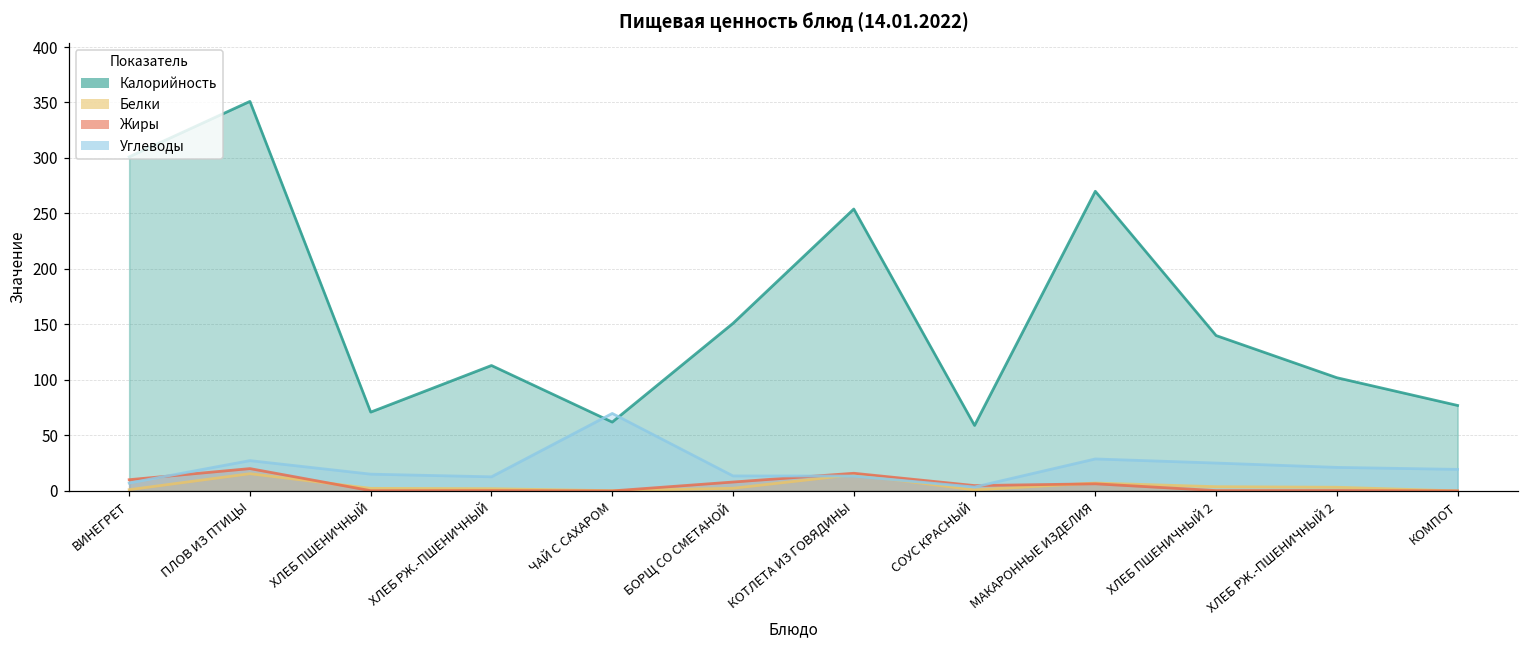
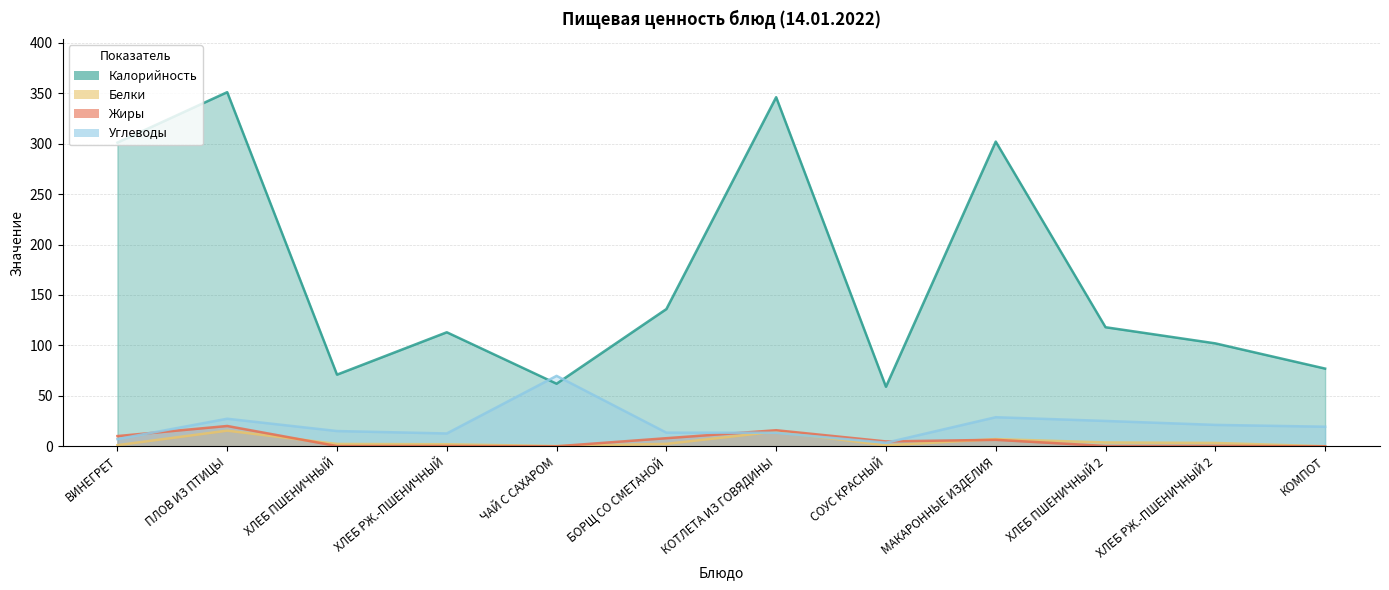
Калорийность, БОРЩ СО СМЕТАНОЙ: 151 -> 136
Калорийность, КОТЛЕТА ИЗ ГОВЯДИНЫ: 254 -> 346
Калорийность, МАКАРОННЫЕ ИЗДЕЛИЯ: 270 -> 302
Калорийность, ХЛЕБ ПШЕНИЧНЫЙ 2: 140 -> 118
